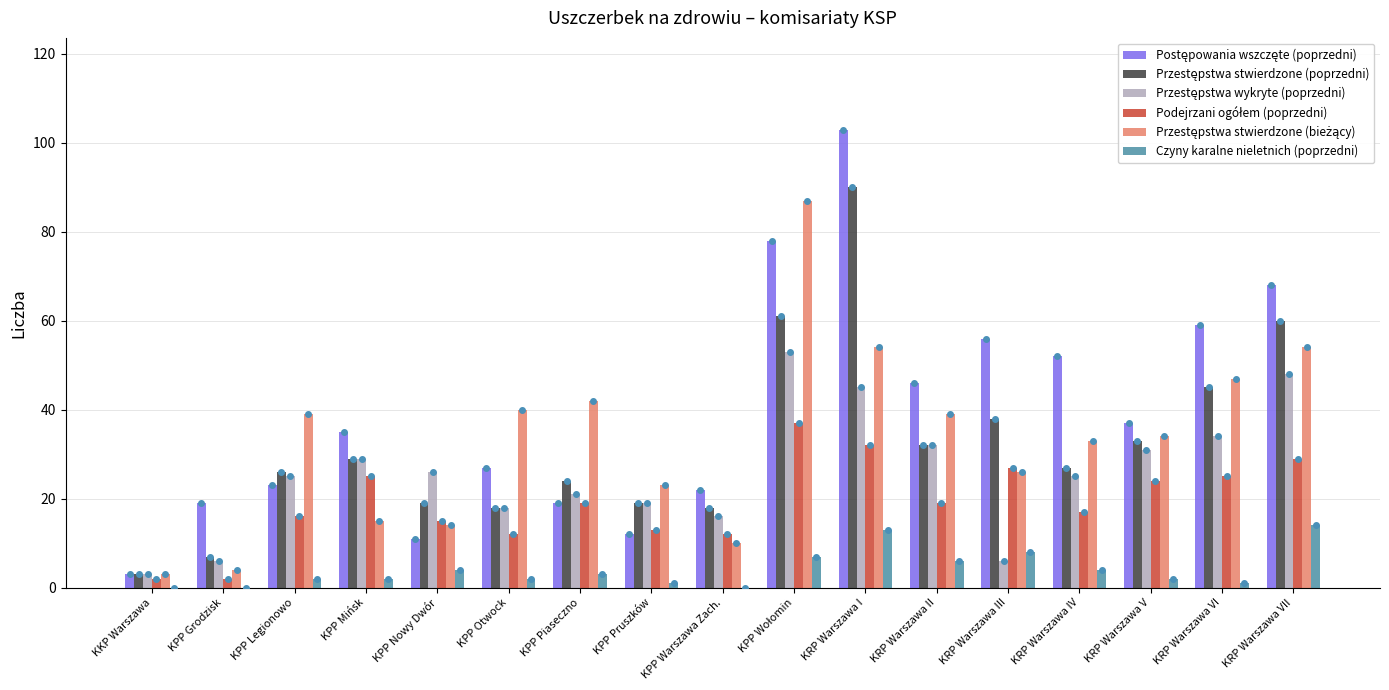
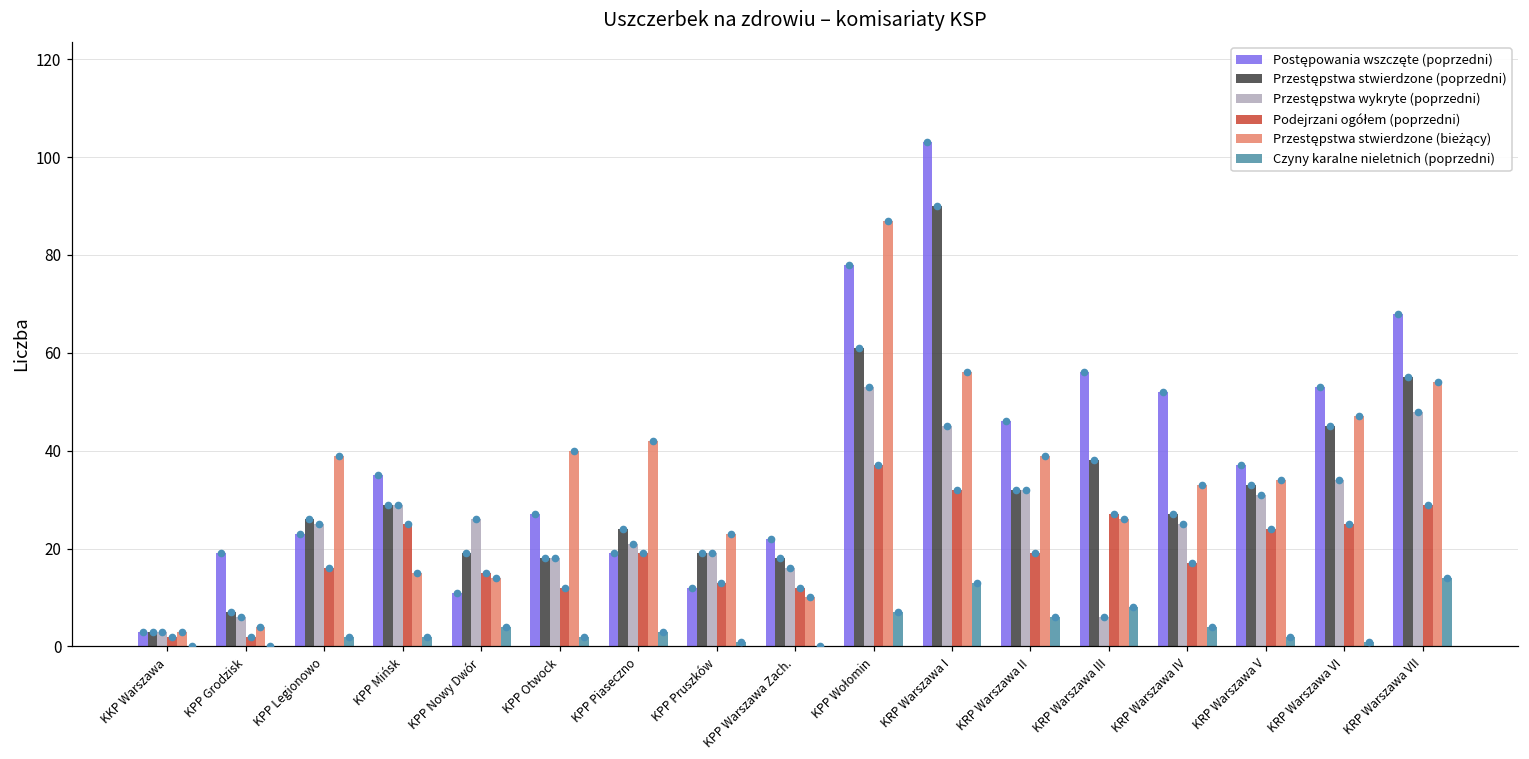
Przestępstwa stwierdzone (bieżący), KRP Warszawa I: 54 -> 56
Postępowania wszczęte (poprzedni), KRP Warszawa VI: 59 -> 53
Przestępstwa stwierdzone (poprzedni), KRP Warszawa VII: 60 -> 55
